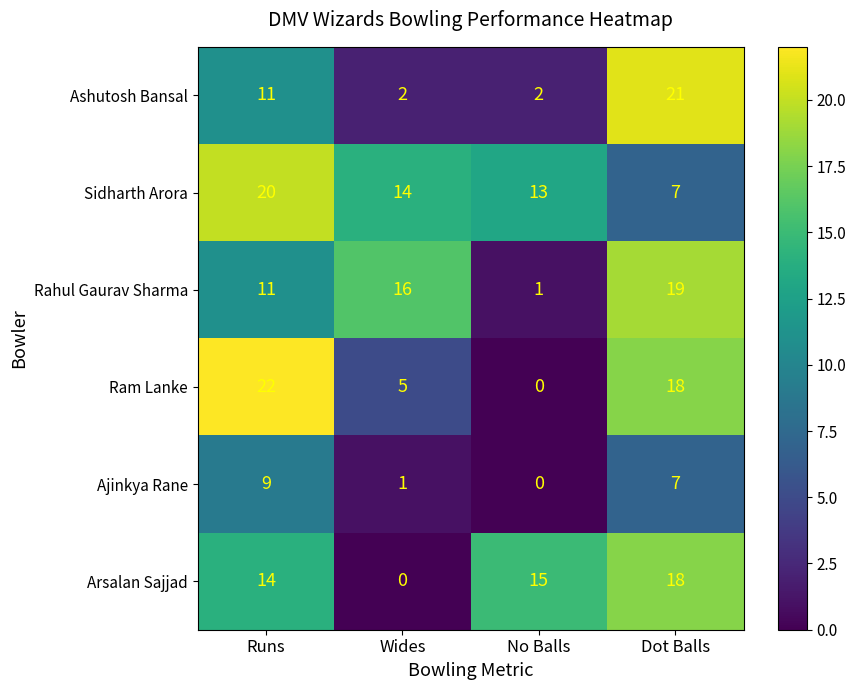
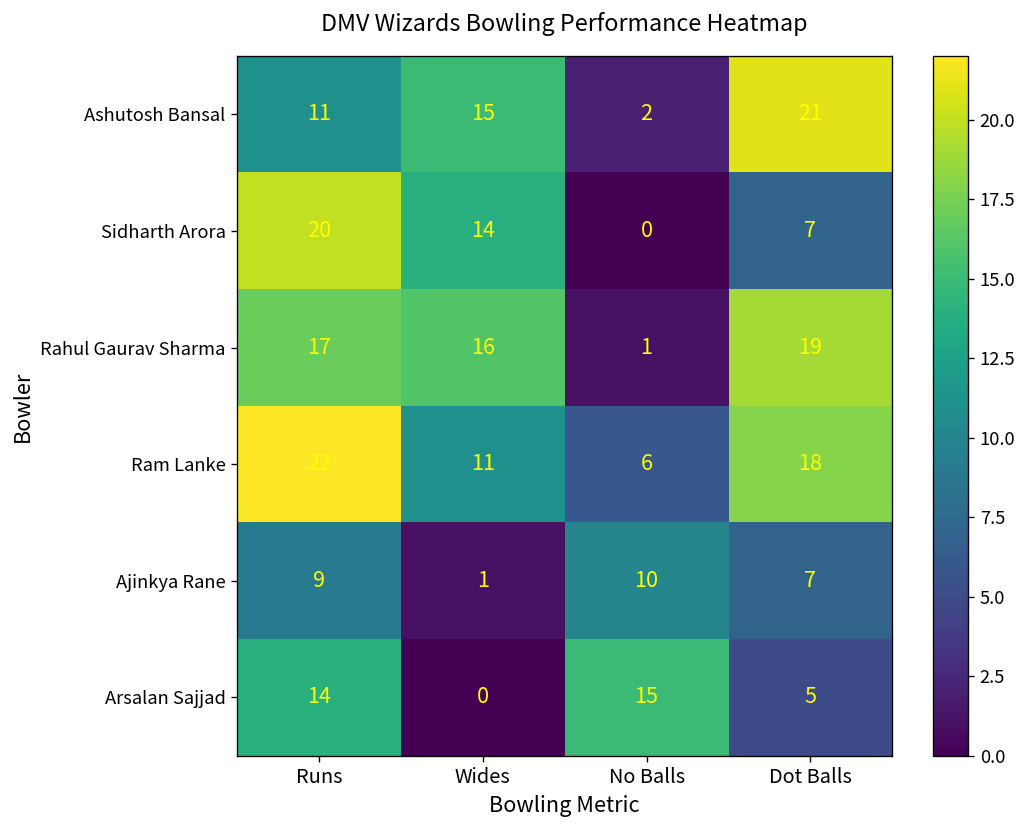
Ashutosh Bansal, Wides: 2 -> 15
Sidharth Arora, No Balls: 13 -> 0
Rahul Gaurav Sharma, Runs: 11 -> 17
Ram Lanke, Wides: 5 -> 11
Ram Lanke, No Balls: 0 -> 6
Ajinkya Rane, No Balls: 0 -> 10
Arsalan Sajjad, Dot Balls: 18 -> 5
